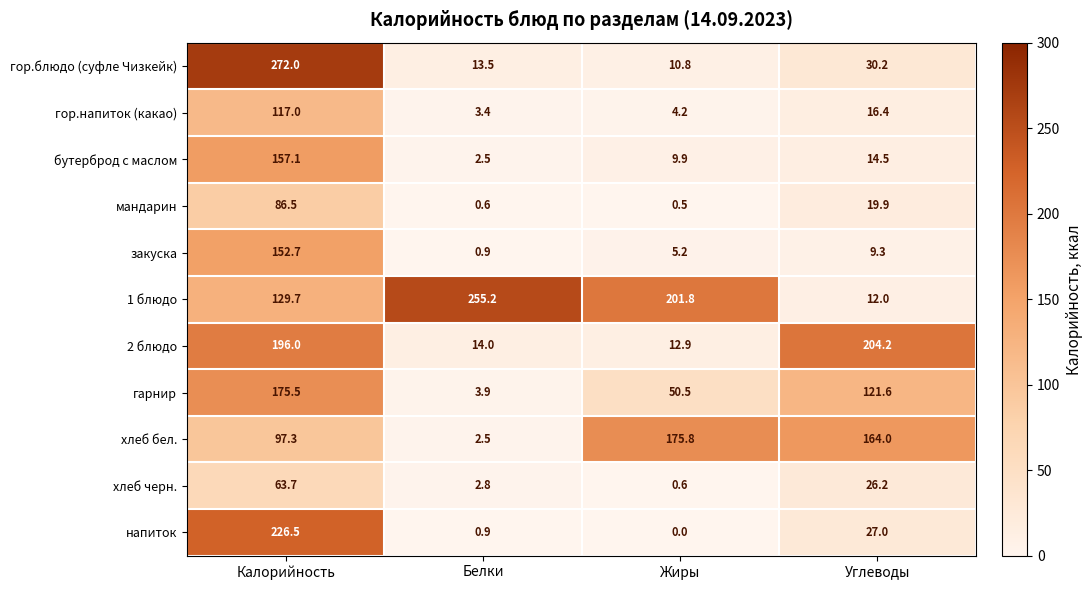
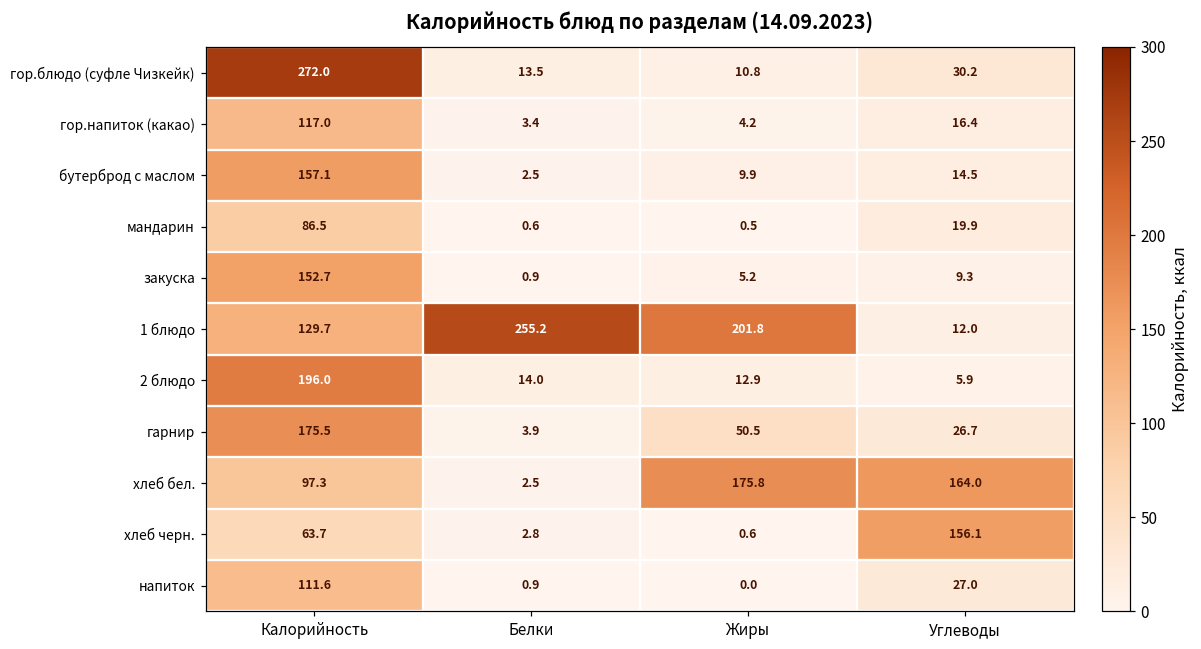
2 блюдо, Углеводы: 204.2 -> 5.9
гарнир, Углеводы: 121.6 -> 26.7
хлеб черн., Углеводы: 26.2 -> 156.1
напиток, Калорийность: 226.5 -> 111.6
